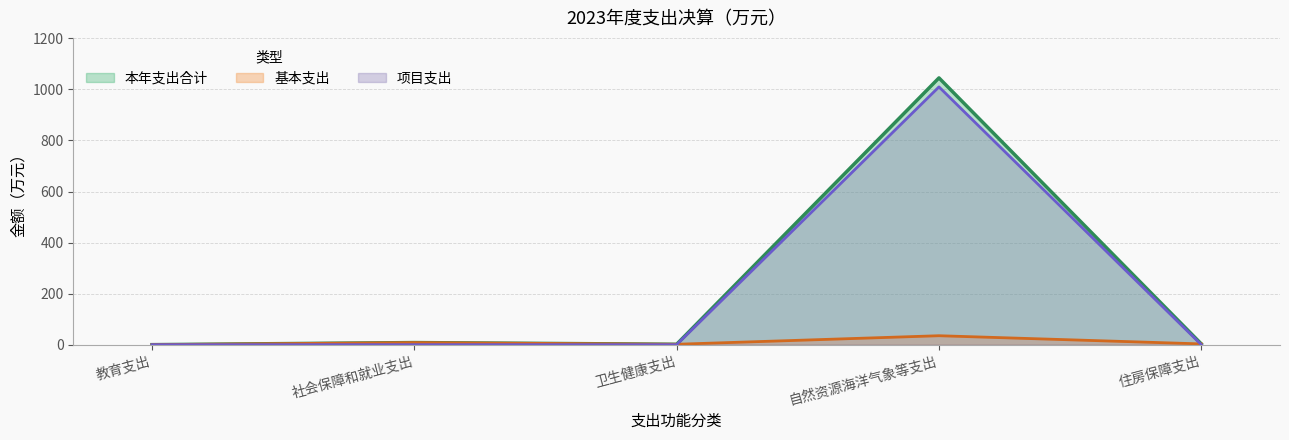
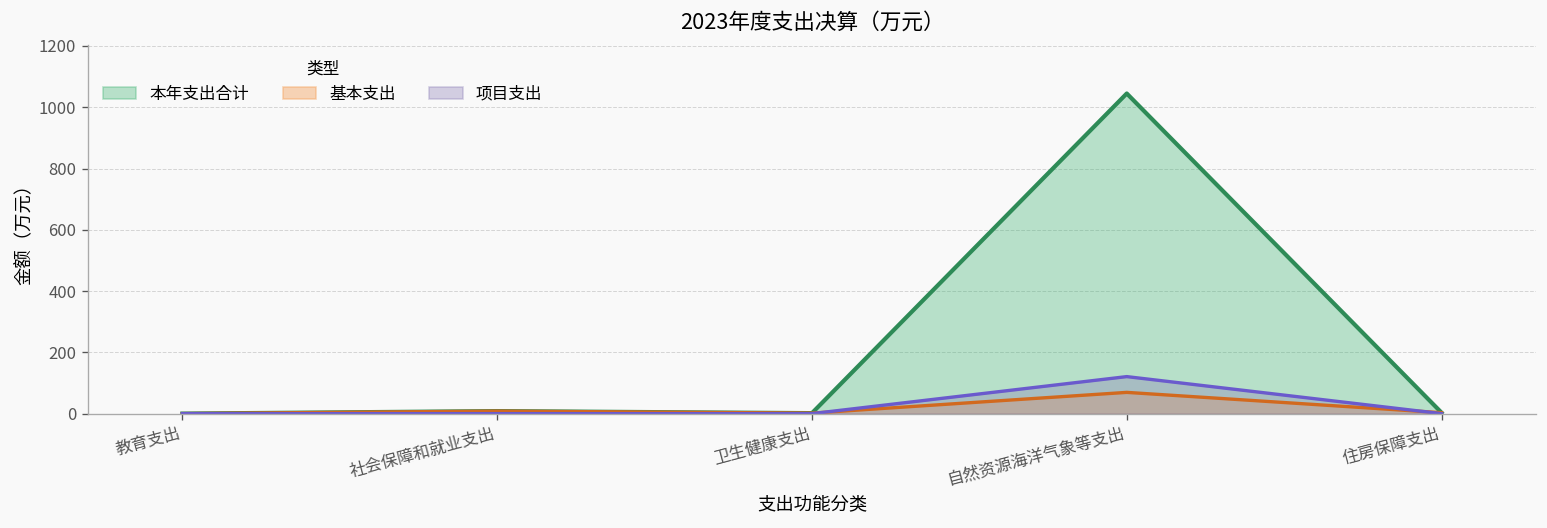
基本支出, 自然资源海洋气象等支出: 40 -> 70
项目支出, 自然资源海洋气象等支出: 1010 -> 120
